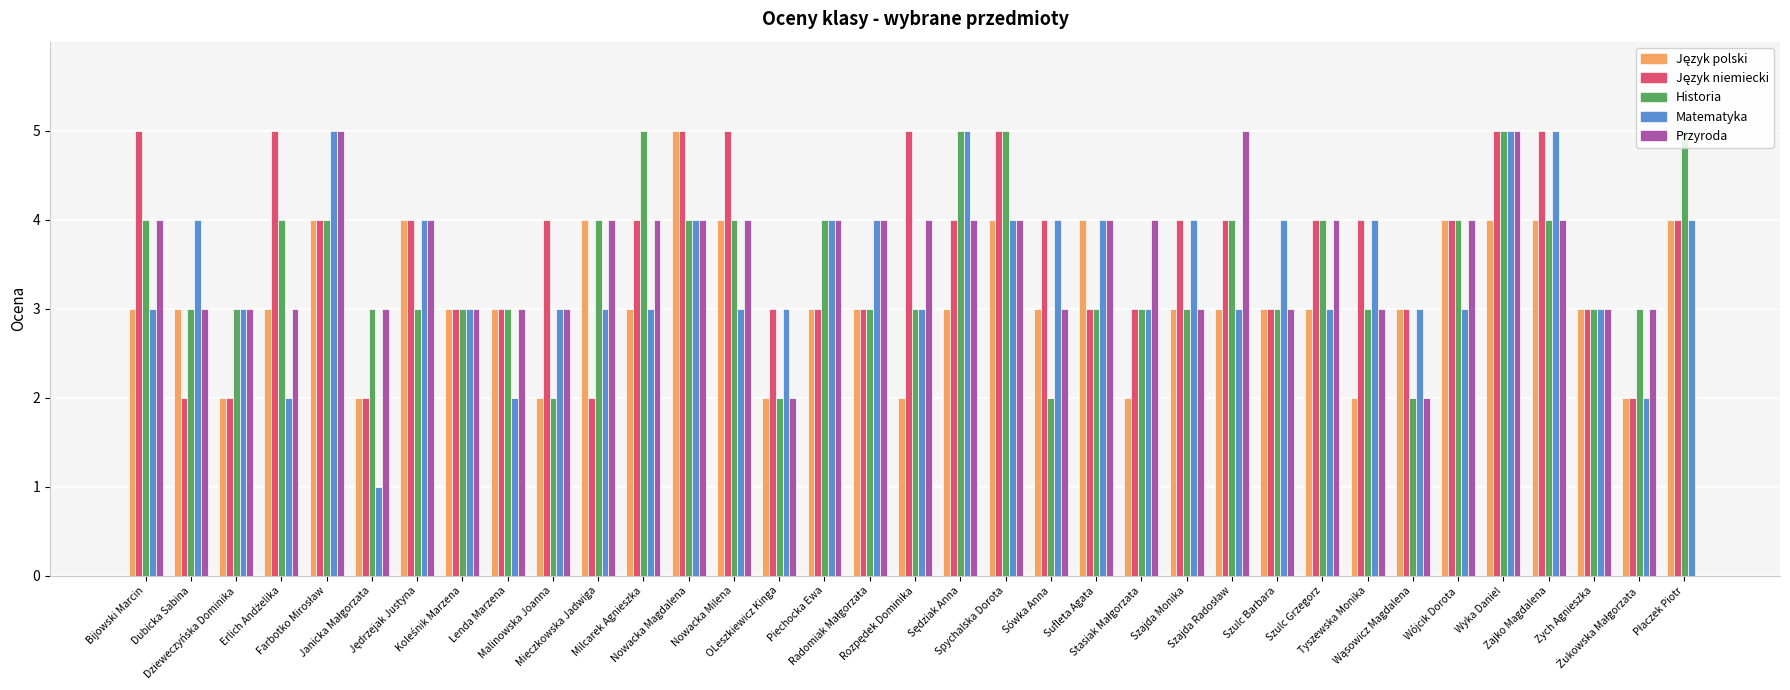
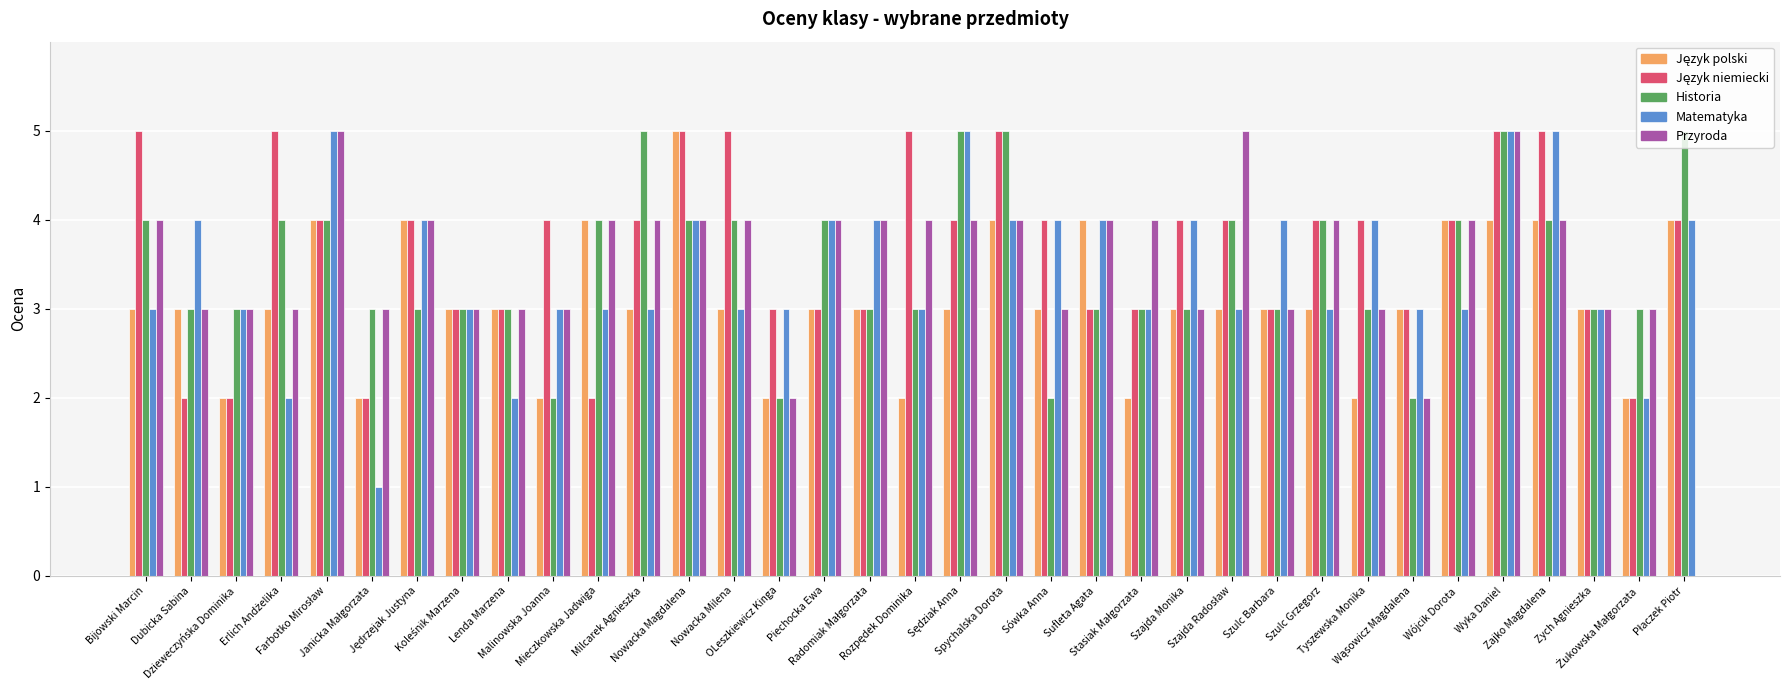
Język polski, Nowacka Milena: 4 -> 3
